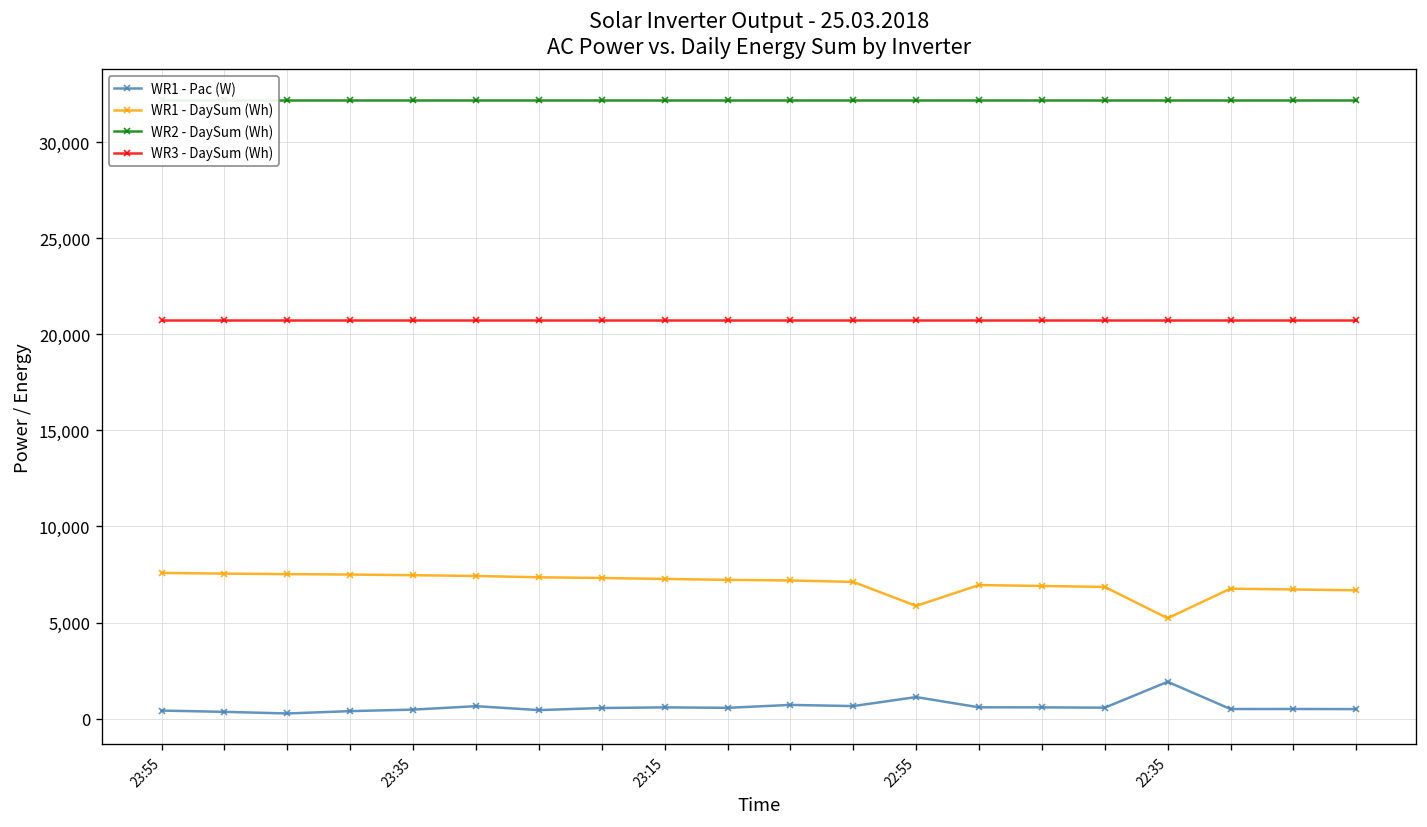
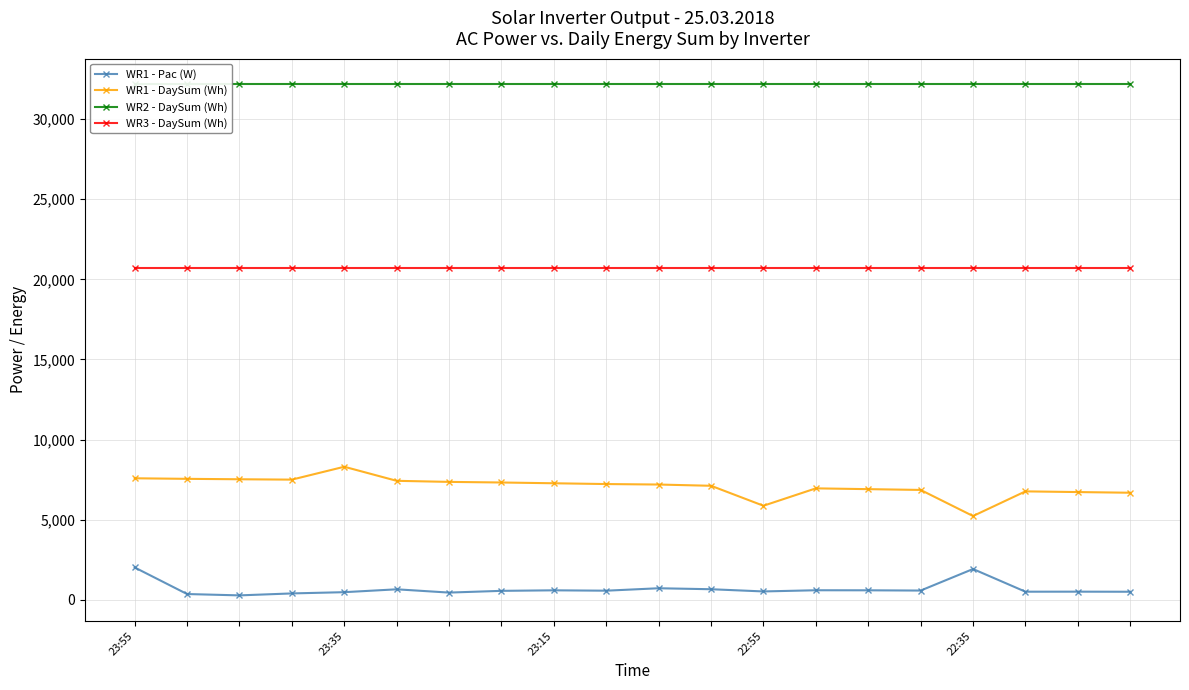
WR1 - Pac (W), 23:55: 400 -> 2,000
WR1 - DaySum (Wh), 23:35: 7,500 -> 8,300
WR1 - Pac (W), 22:55: 1,100 -> 500
